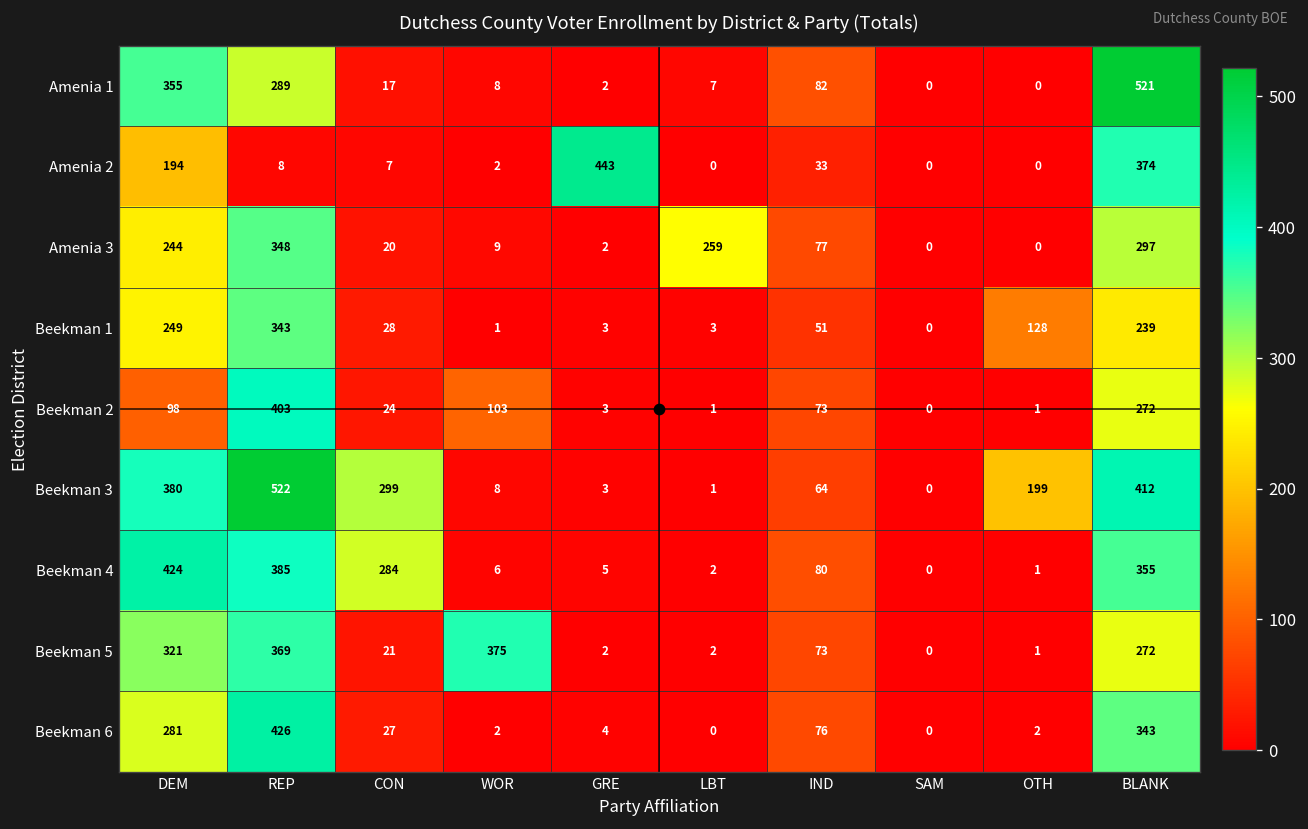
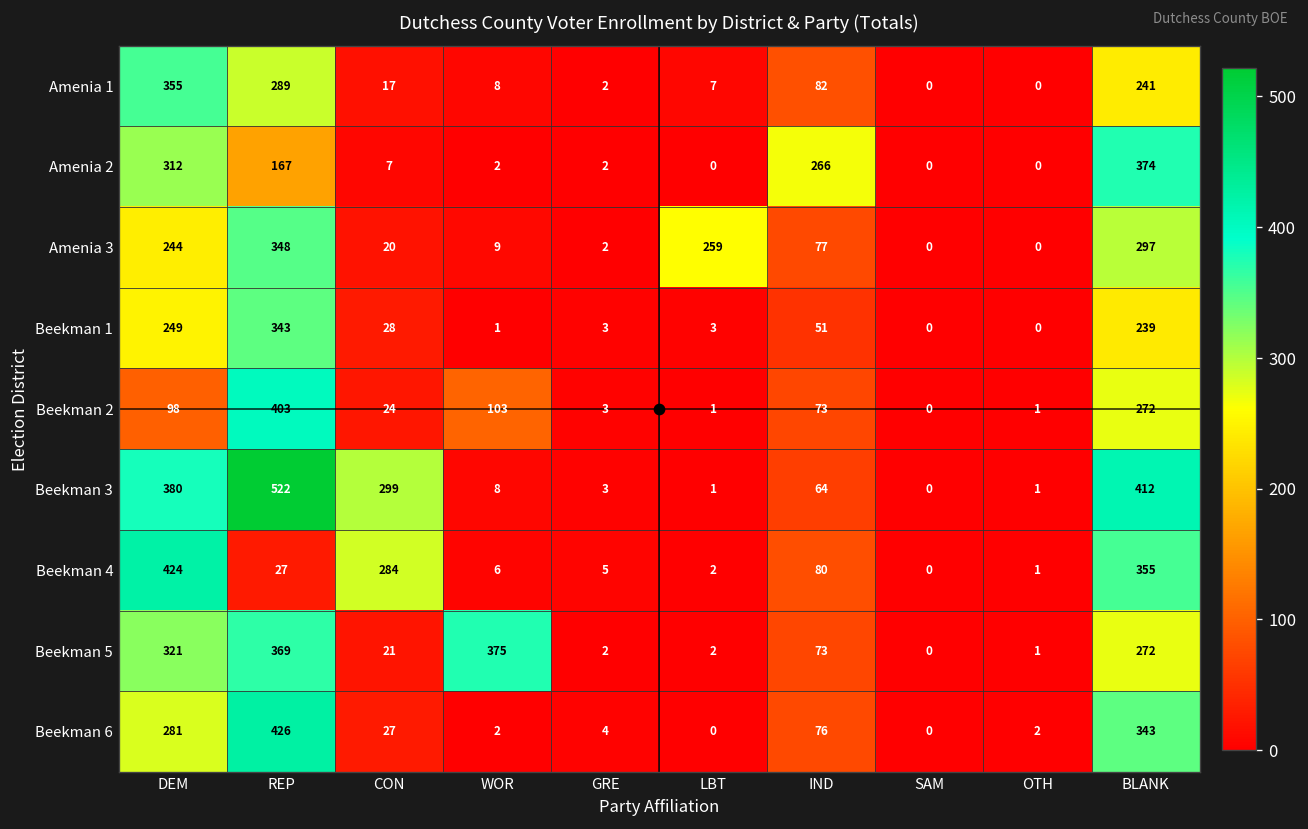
Amenia 1, BLANK: 521 -> 241
Amenia 2, DEM: 194 -> 312
Amenia 2, REP: 8 -> 167
Amenia 2, GRE: 443 -> 2
Amenia 2, IND: 33 -> 266
Beekman 1, OTH: 128 -> 0
Beekman 3, OTH: 199 -> 1
Beekman 4, REP: 385 -> 27
